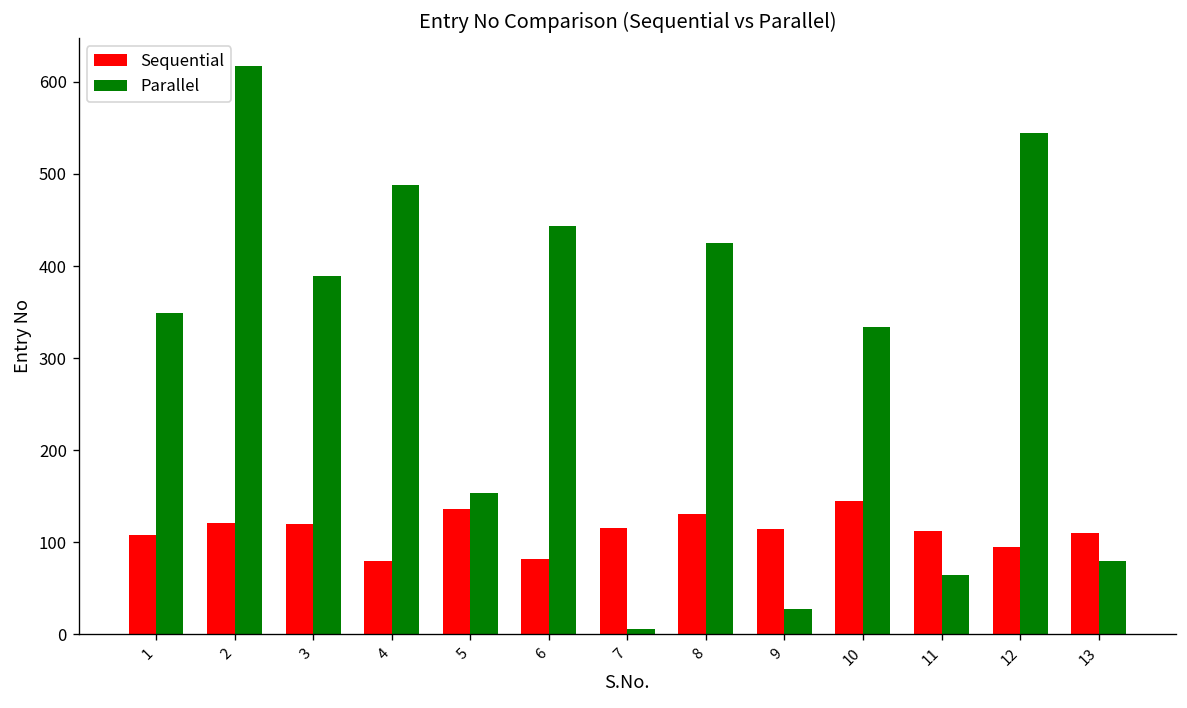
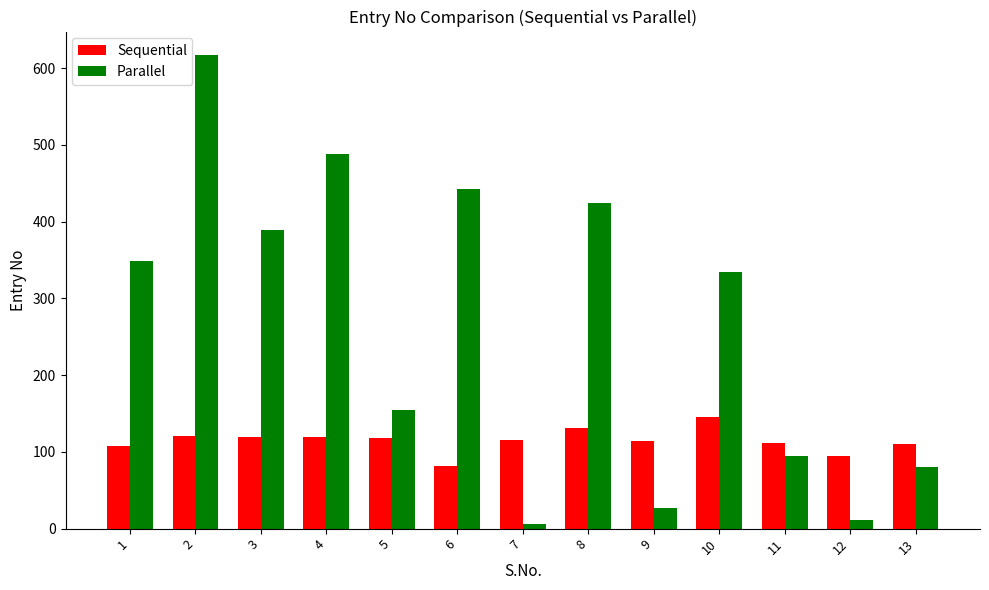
Sequential, 4: 80 -> 120
Sequential, 5: 140 -> 120
Parallel, 11: 60 -> 100
Parallel, 12: 540 -> 10
